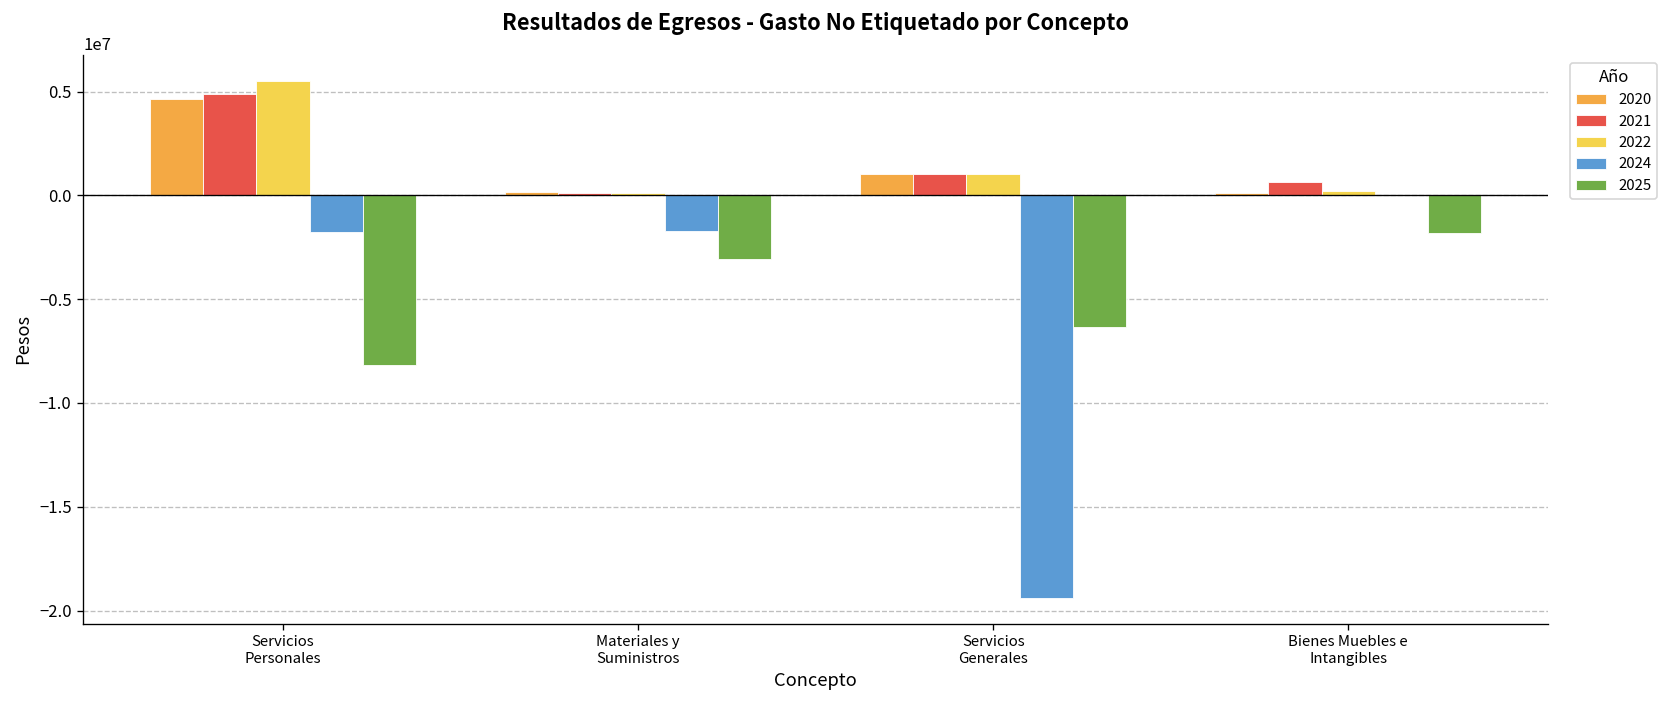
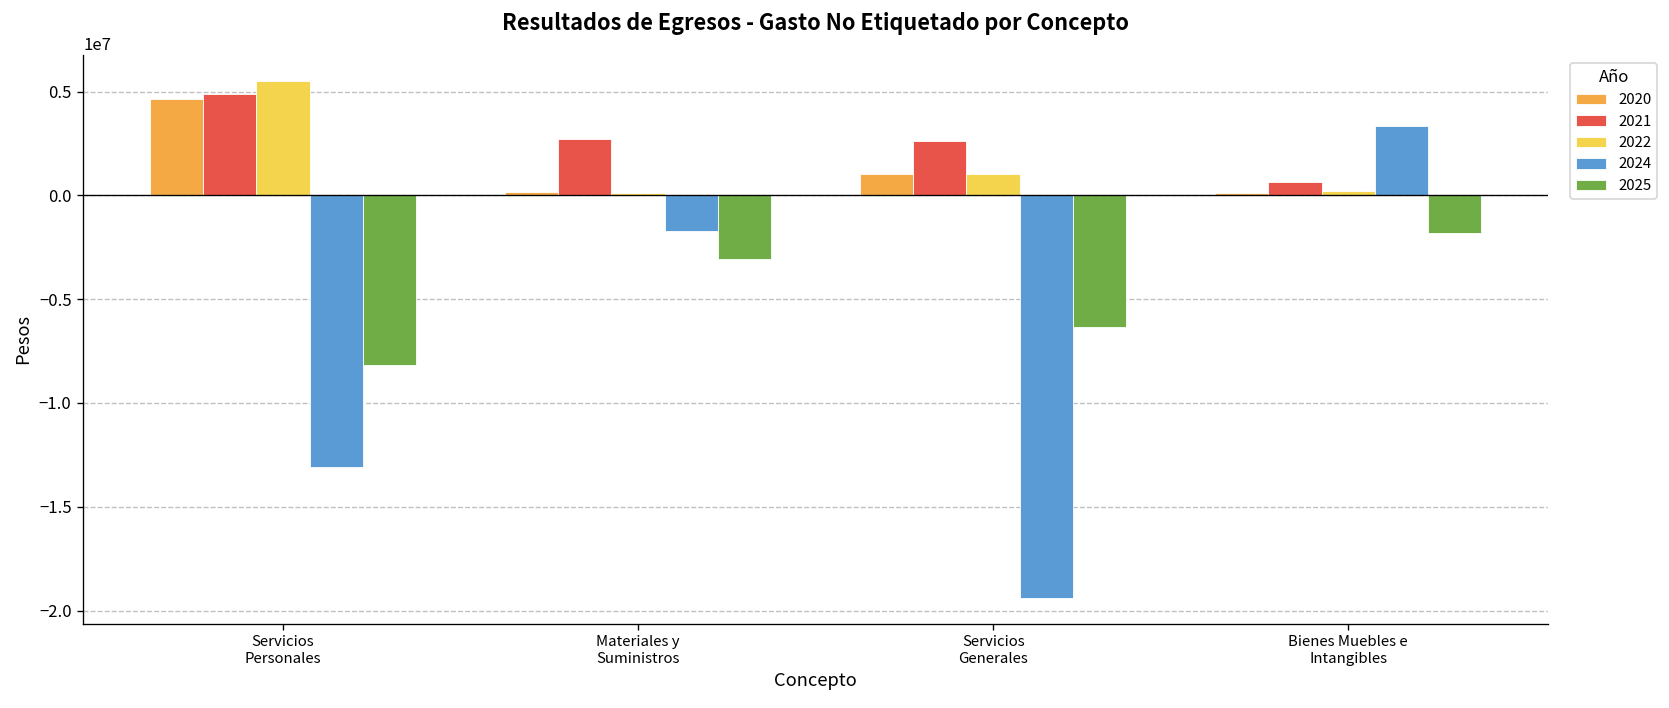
2024, Servicios Personales: -1800000 -> -13100000
2021, Materiales y Suministros: 100000 -> 2700000
2021, Servicios Generales: 1000000 -> 2600000
2024, Bienes Muebles e Intangibles: 0 -> 3400000
